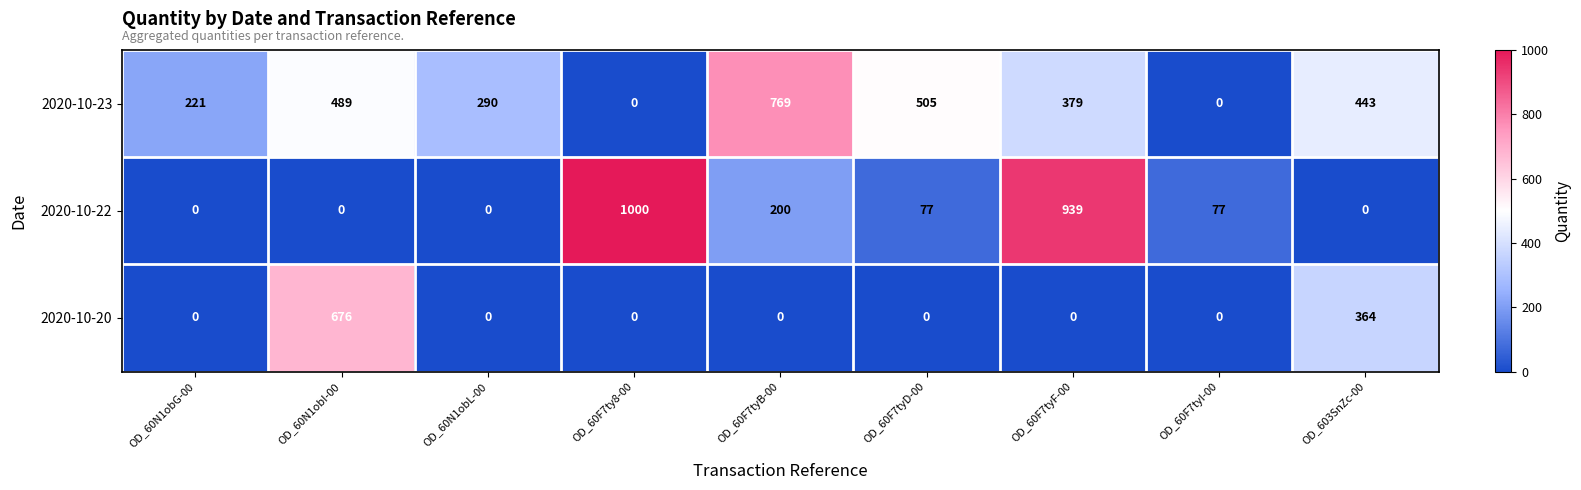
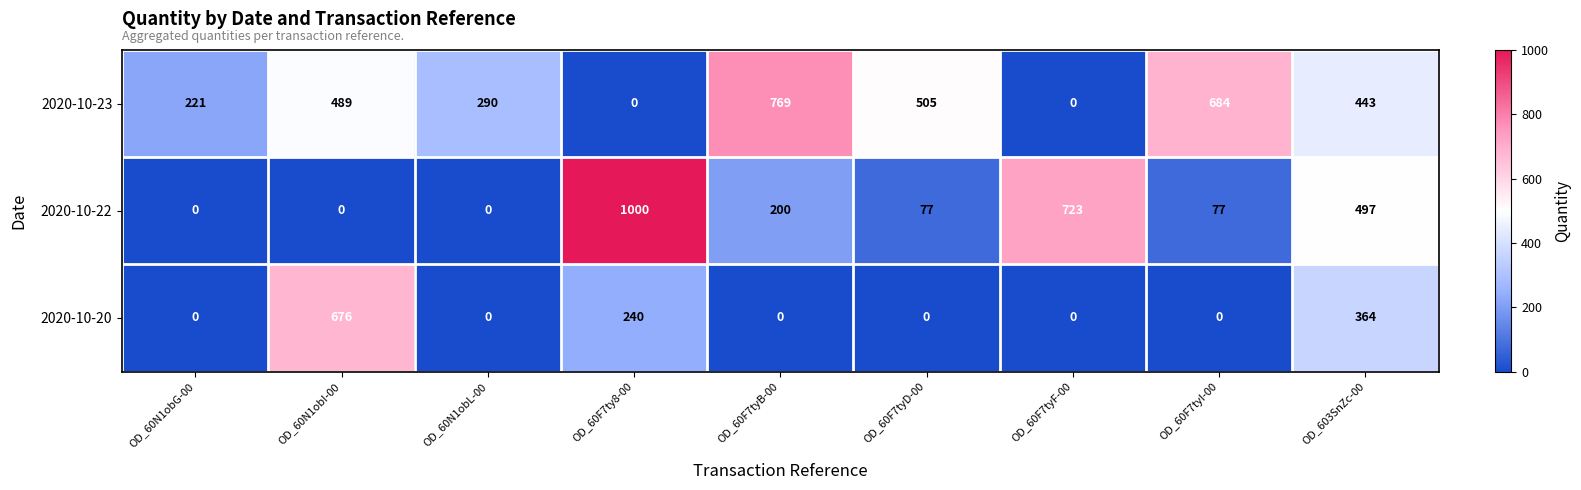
2020-10-23, OD_60F7tyF-00: 379 -> 0
2020-10-23, OD_60F7tyI-00: 0 -> 684
2020-10-22, OD_60F7tyF-00: 939 -> 723
2020-10-22, OD_603SnZc-00: 0 -> 497
2020-10-20, OD_60F7ty8-00: 0 -> 240
